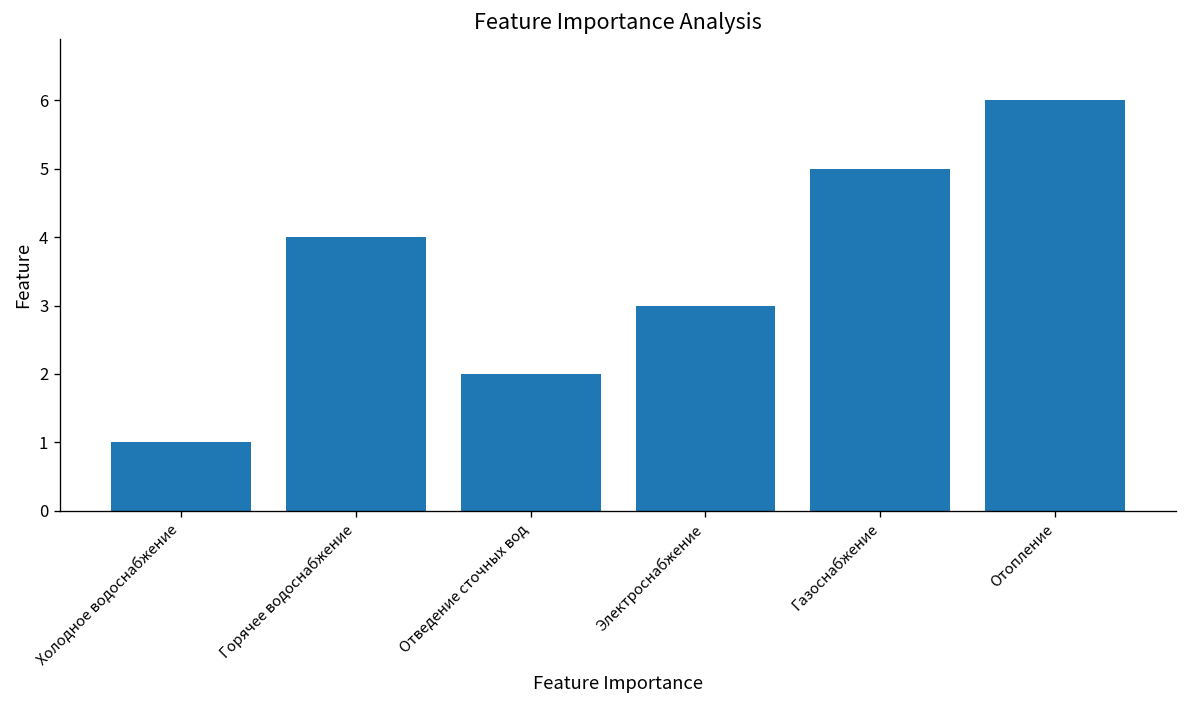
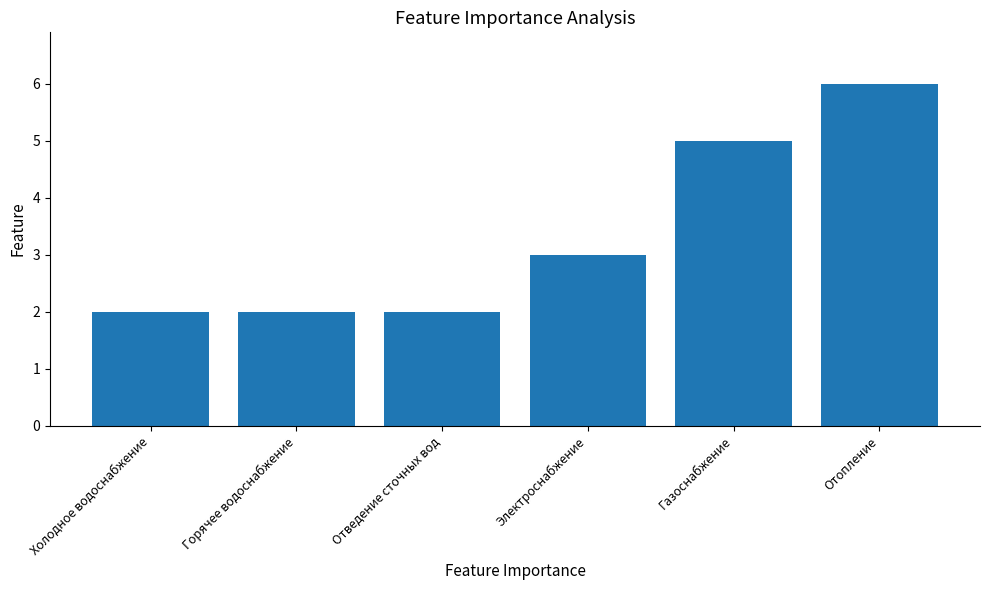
Холодное водоснабжение: 1 -> 2
Горячее водоснабжение: 4 -> 2
